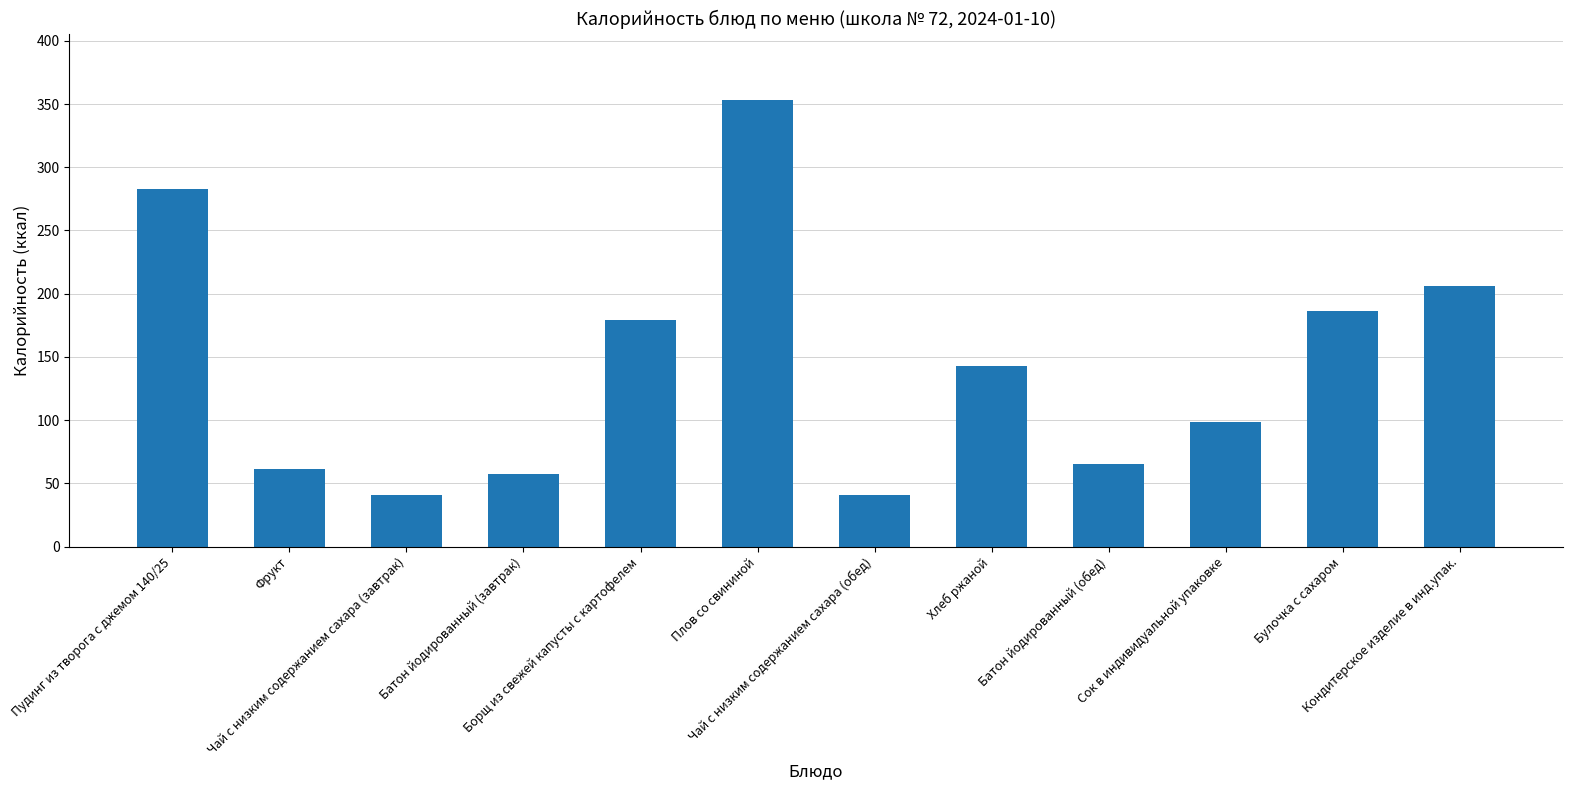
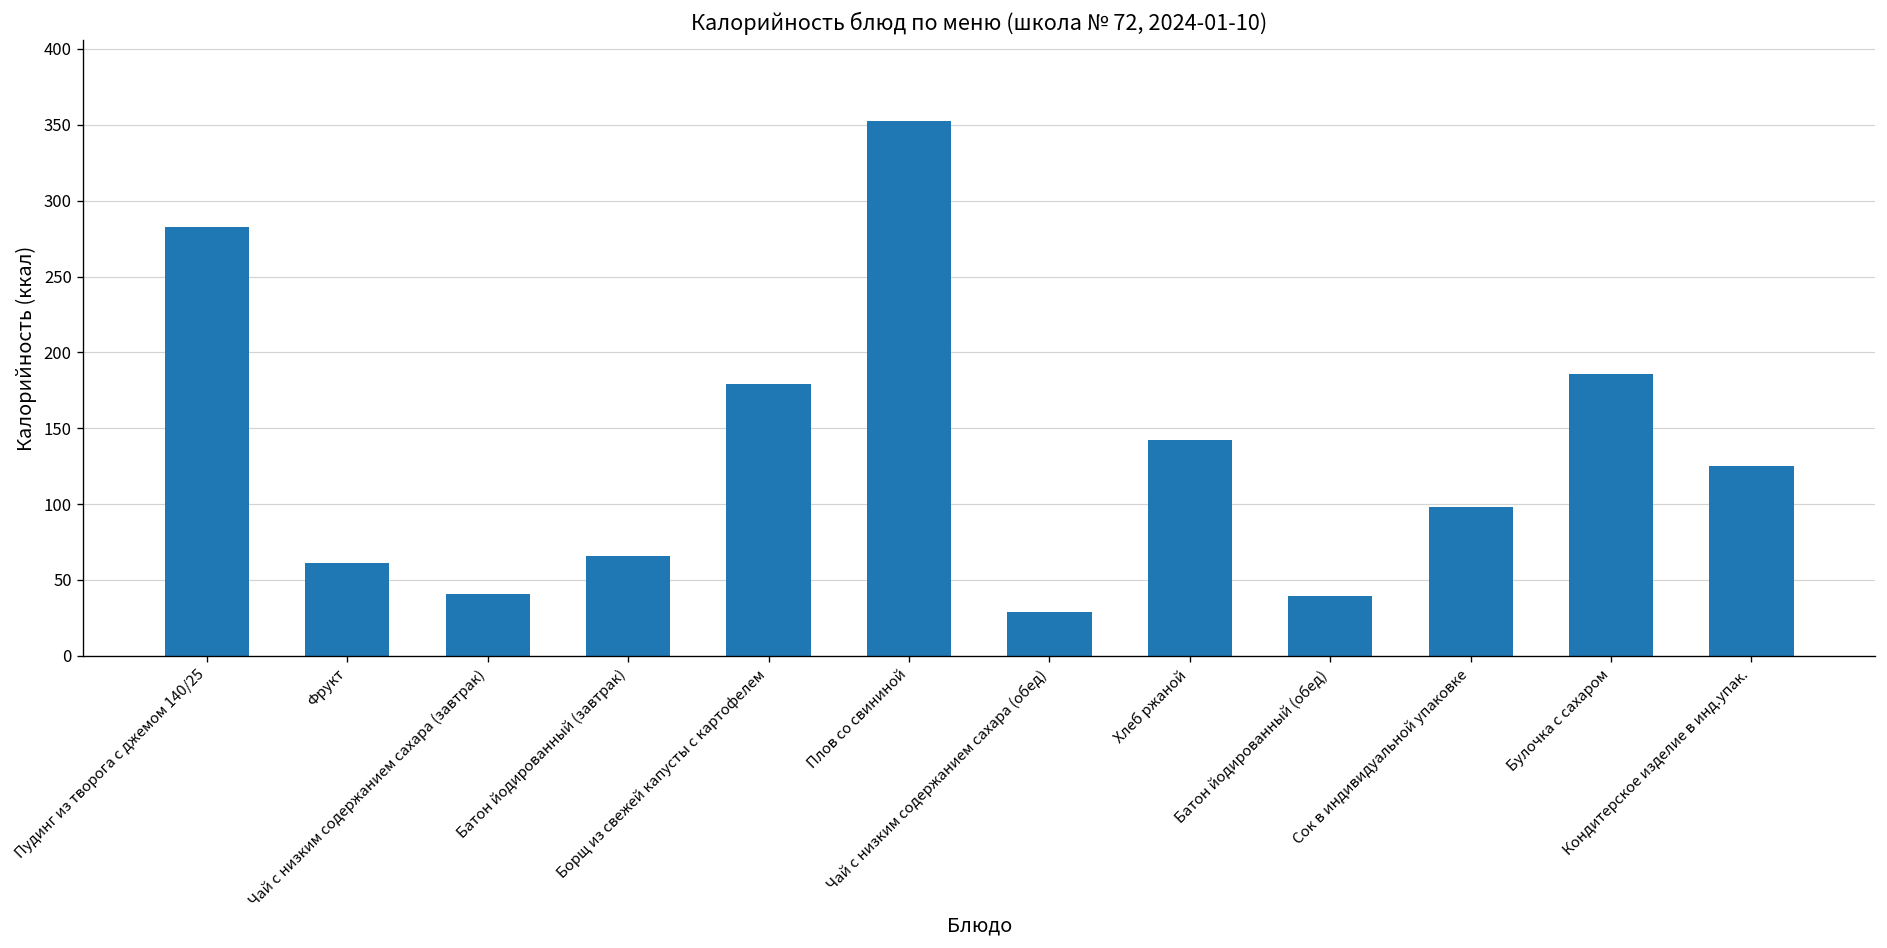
Батон йодированный (завтрак): 57 -> 66
Чай с низким содержанием сахара (обед): 41 -> 29
Батон йодированный (обед): 66 -> 39
Кондитерское изделие в инд.упак.: 206 -> 125
